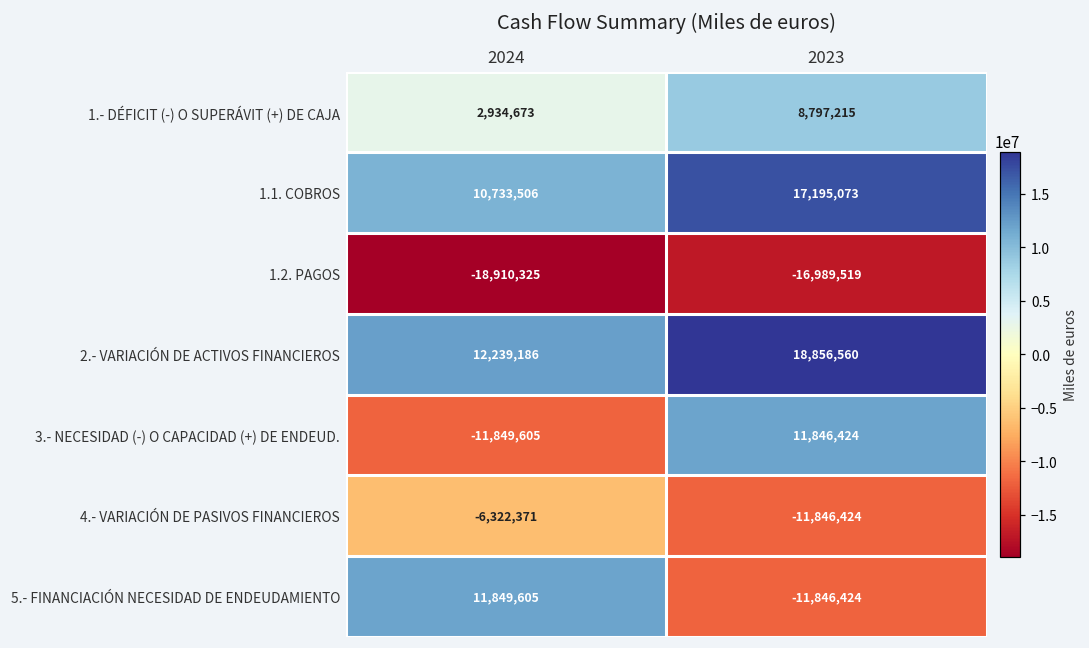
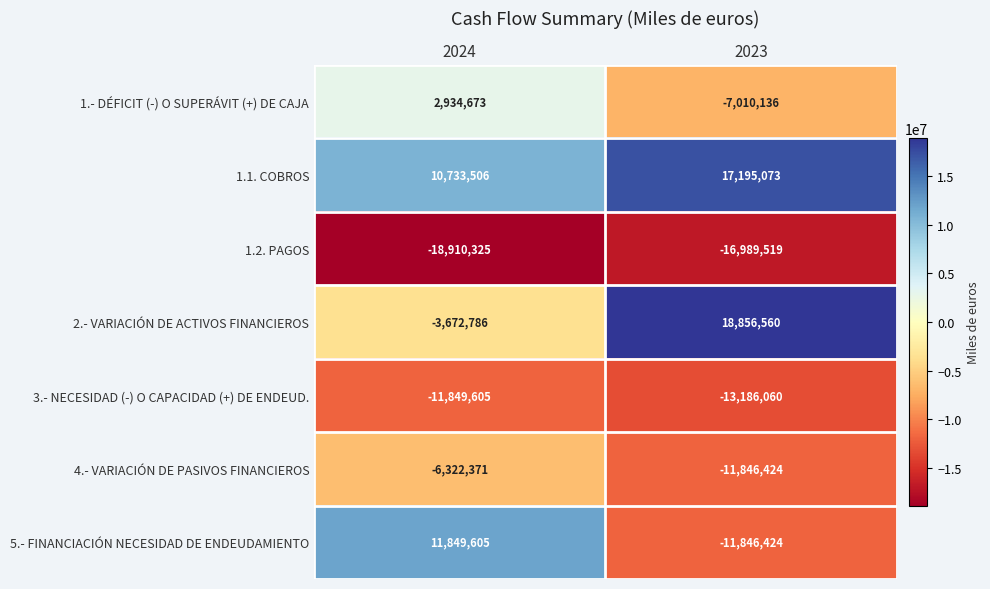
1.- DÉFICIT (-) O SUPERÁVIT (+) DE CAJA, 2023: 8,797,215 -> -7,010,136
2.- VARIACIÓN DE ACTIVOS FINANCIEROS, 2024: 12,239,186 -> -3,672,786
3.- NECESIDAD (-) O CAPACIDAD (+) DE ENDEUD., 2023: 11,846,424 -> -13,186,060
